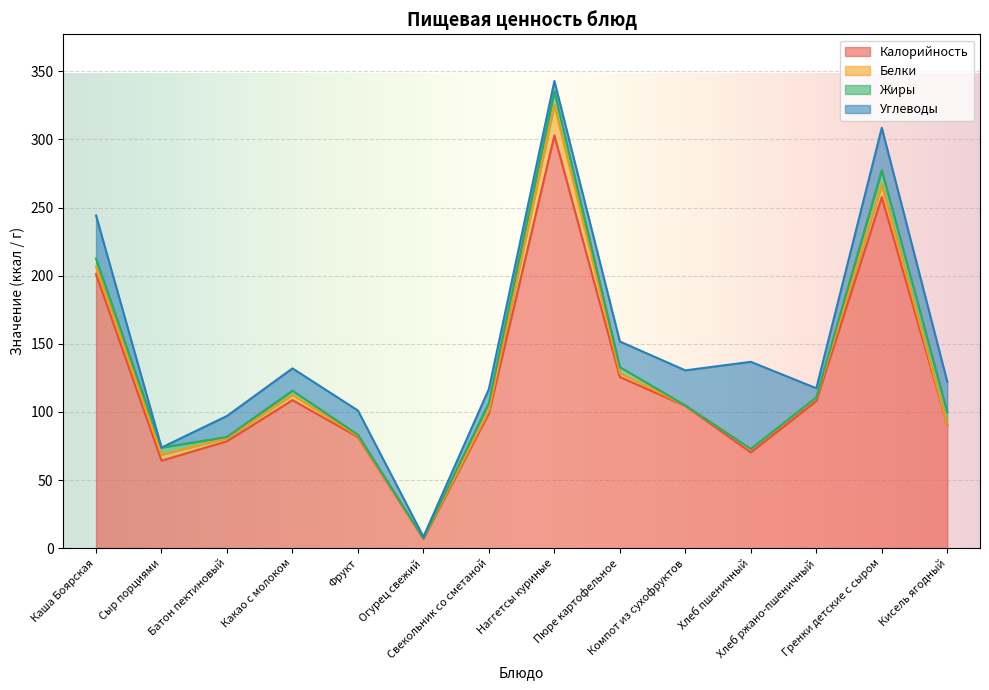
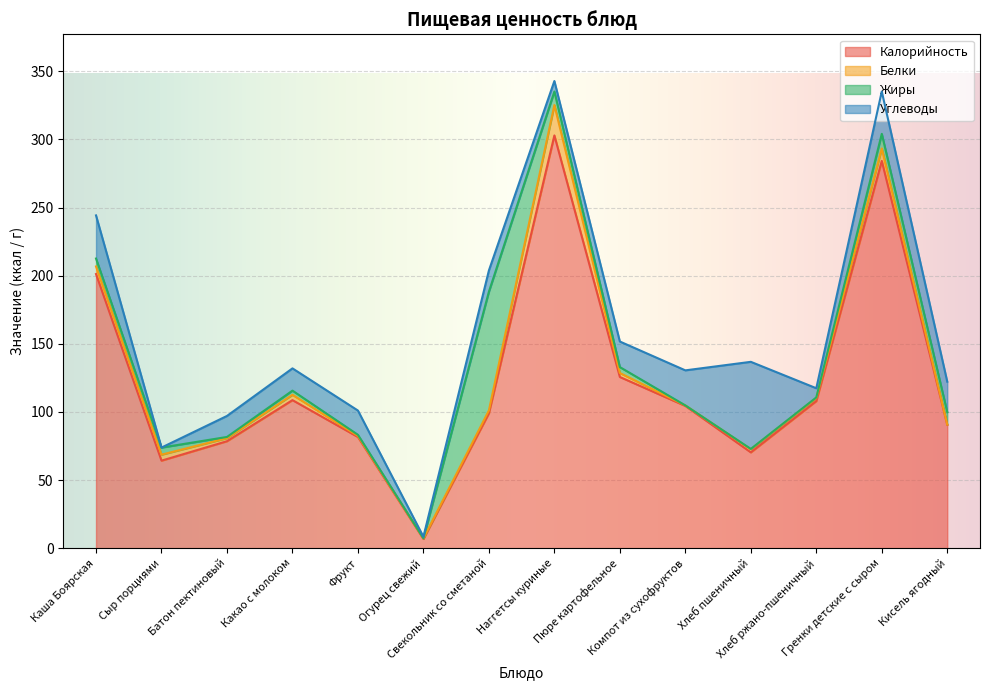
Жиры, Свекольник со сметаной: 6 -> 87
Углеводы, Свекольник со сметаной: 10 -> 16
Калорийность, Гренки детские с сыром: 258 -> 284
